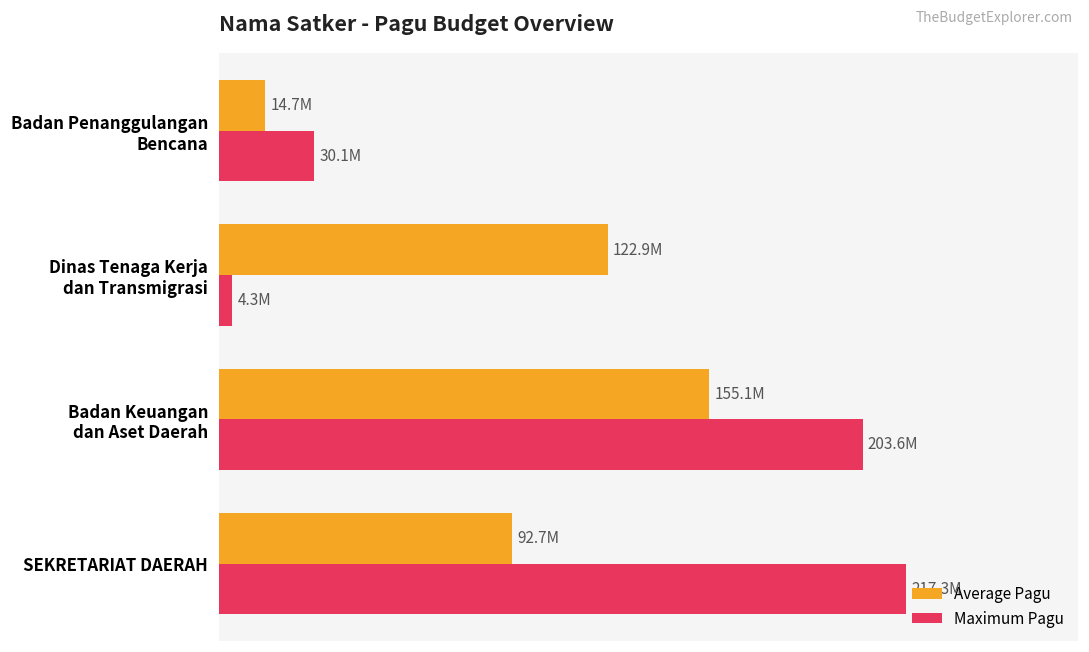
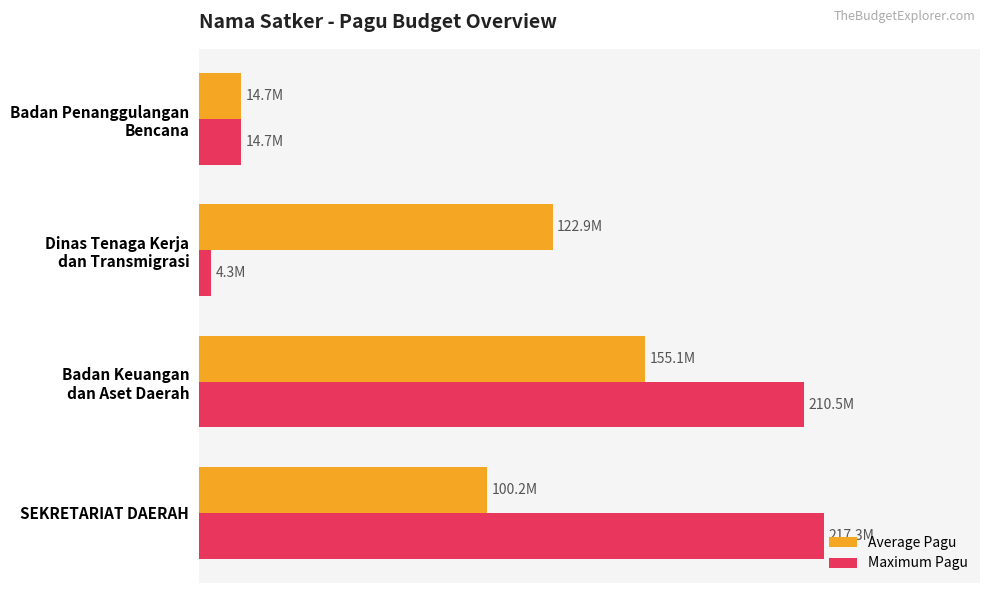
Maximum Pagu, Badan Penanggulangan Bencana: 30.1M -> 14.7M
Maximum Pagu, Badan Keuangan dan Aset Daerah: 203.6M -> 210.5M
Average Pagu, SEKRETARIAT DAERAH: 92.7M -> 100.2M
